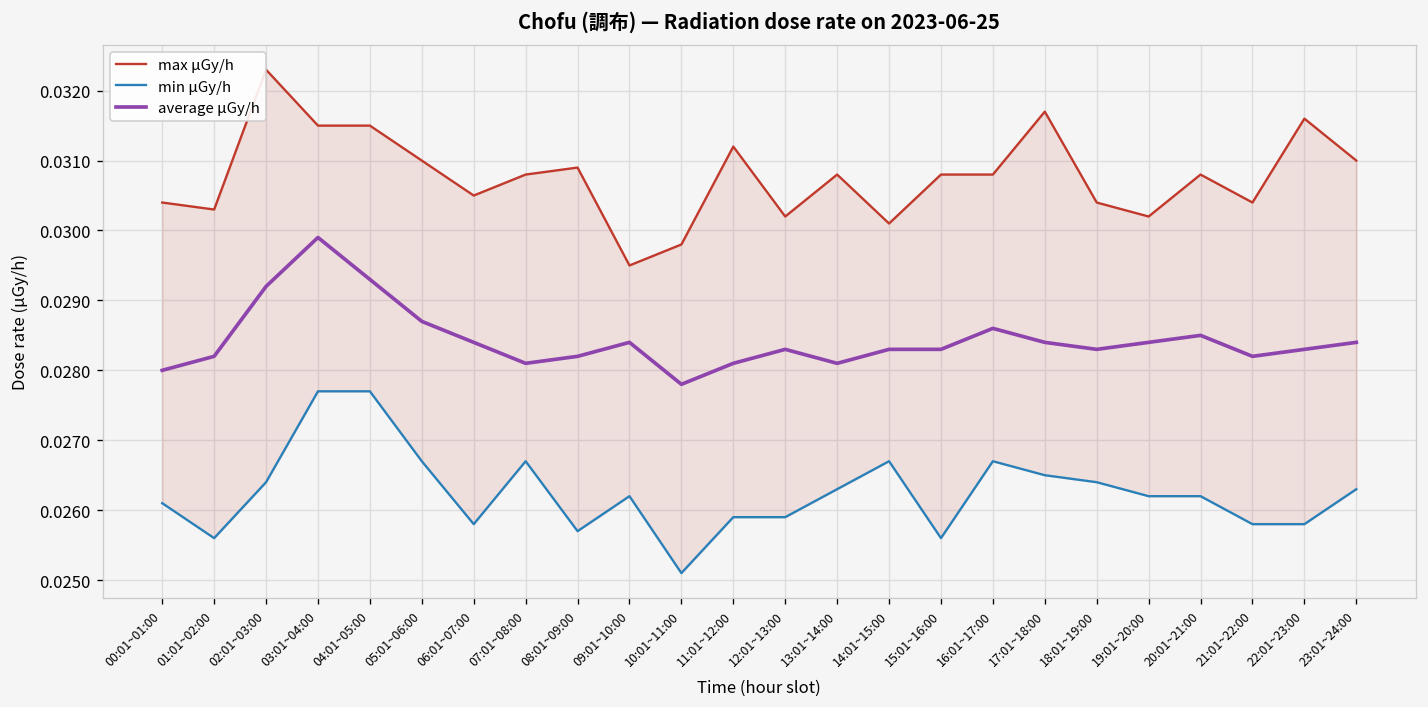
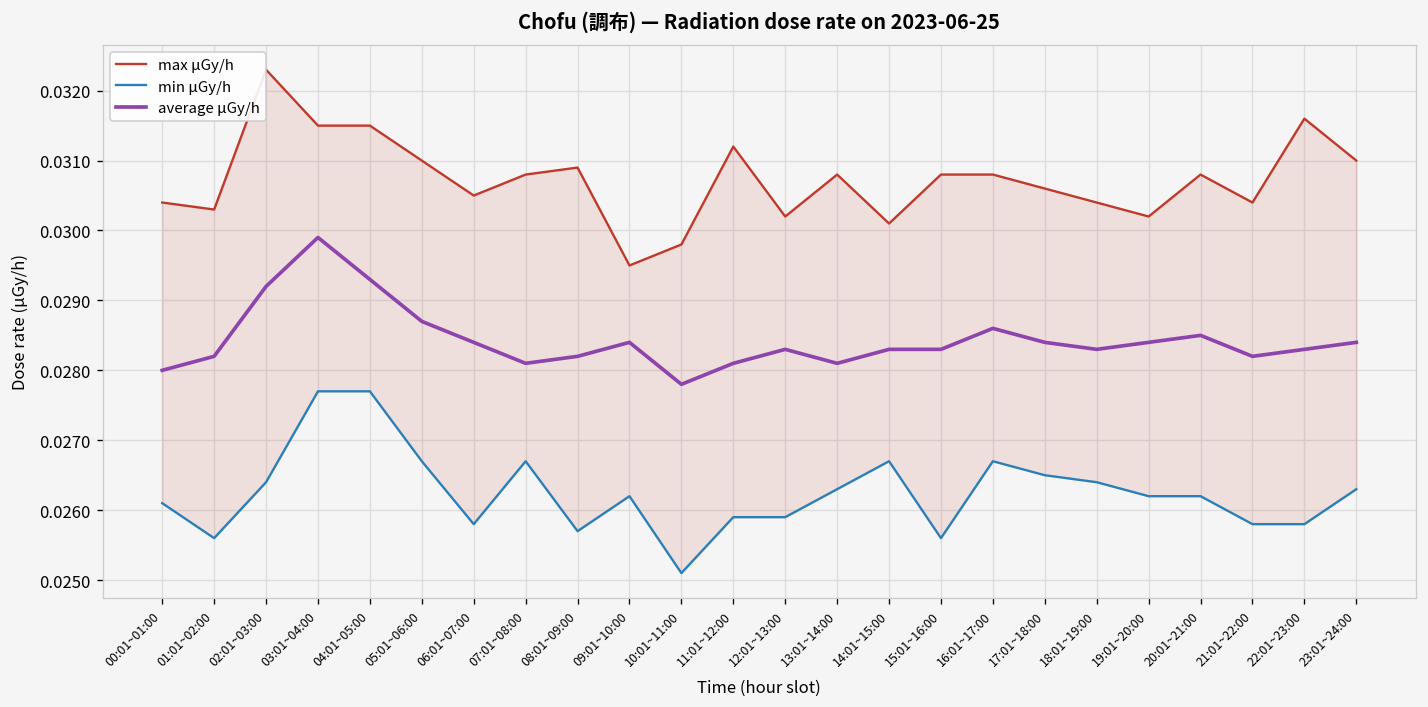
max μGy/h, 17:01~18:00: 0.0317 -> 0.0306
